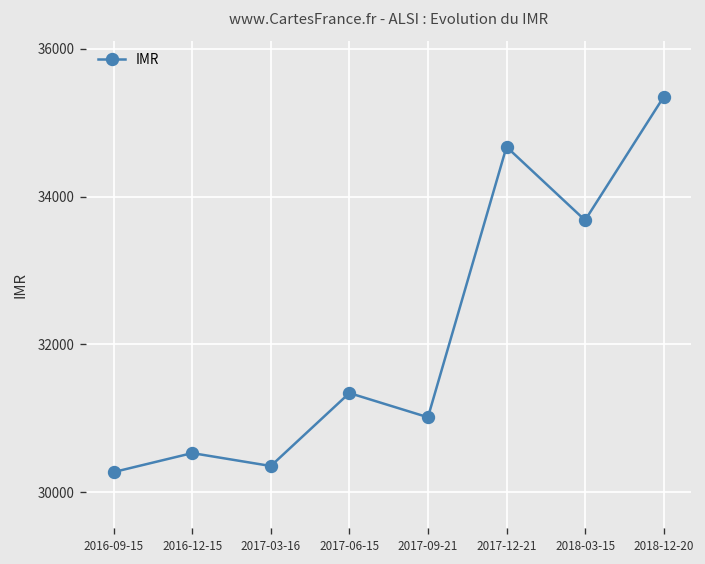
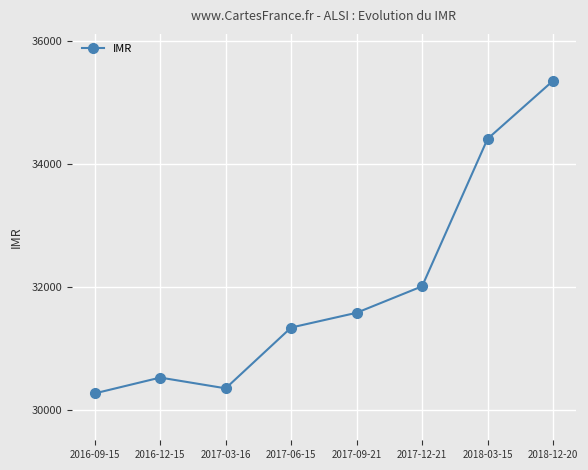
2017-09-21: 31000 -> 31600
2017-12-21: 34700 -> 32000
2018-03-15: 33700 -> 34400
